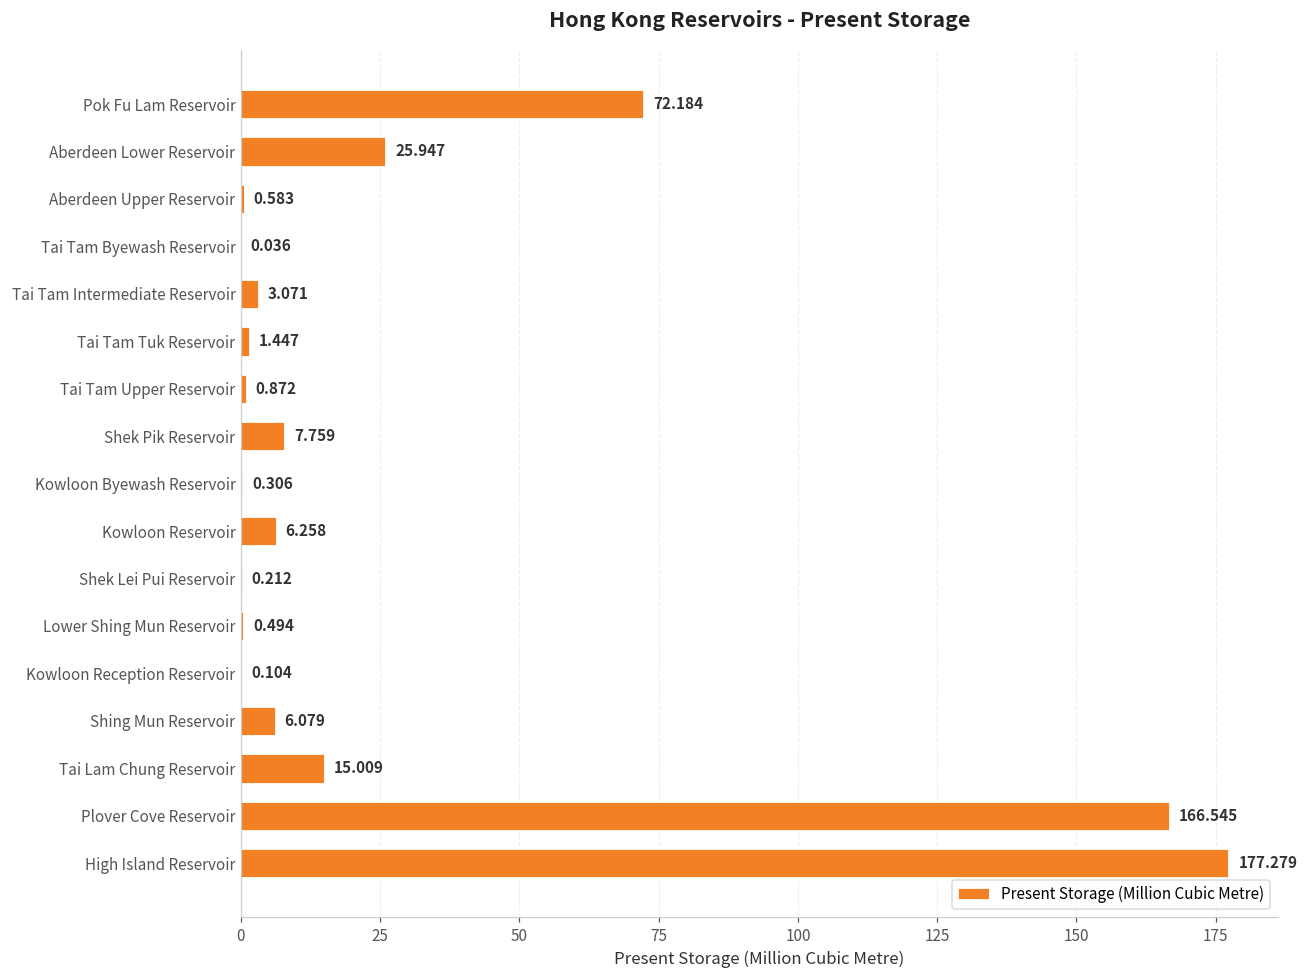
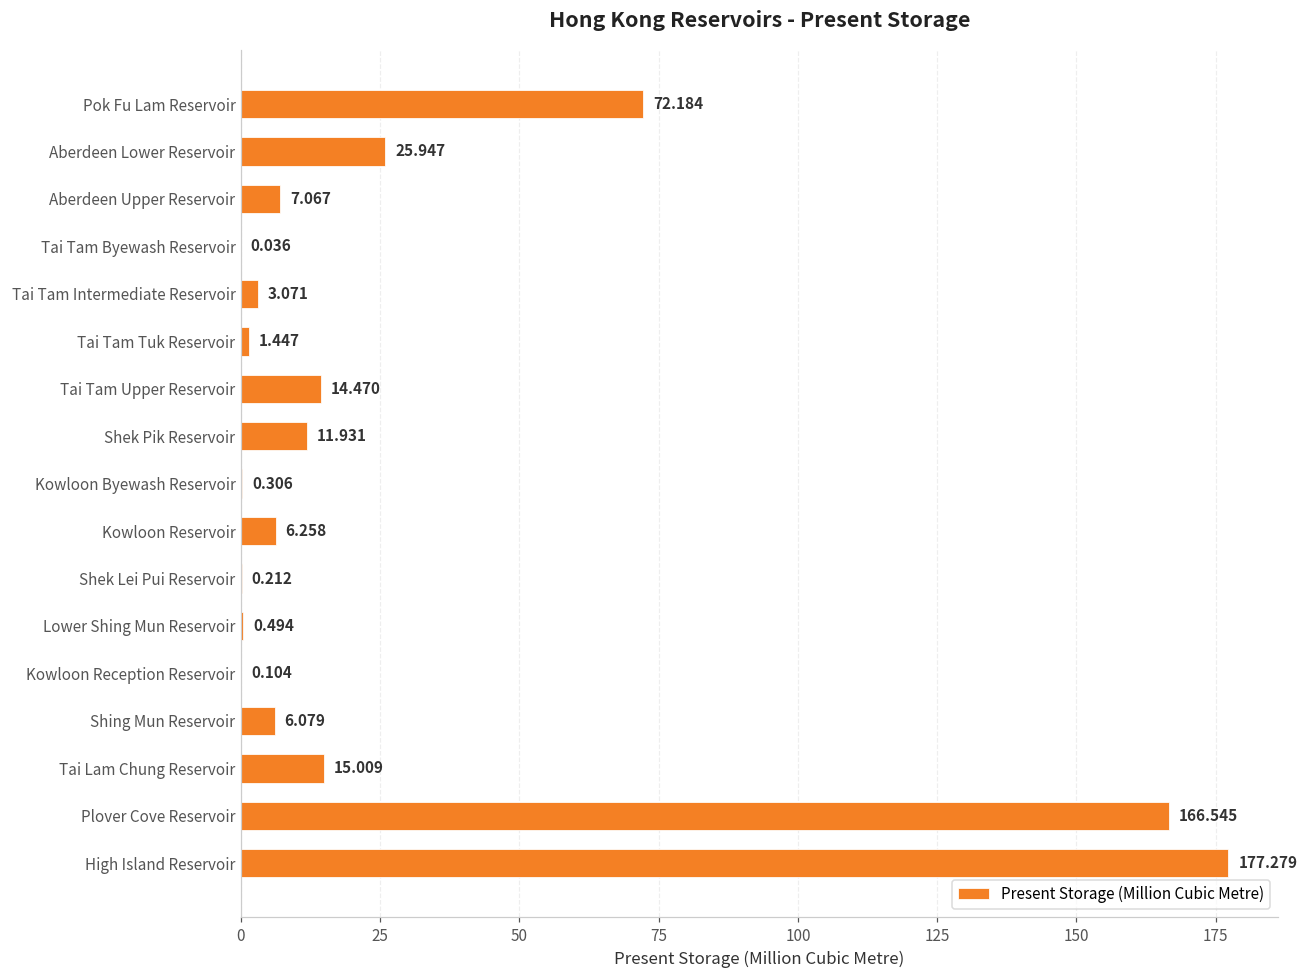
Aberdeen Upper Reservoir: 0.583 -> 7.067
Tai Tam Upper Reservoir: 0.872 -> 14.470
Shek Pik Reservoir: 7.759 -> 11.931
